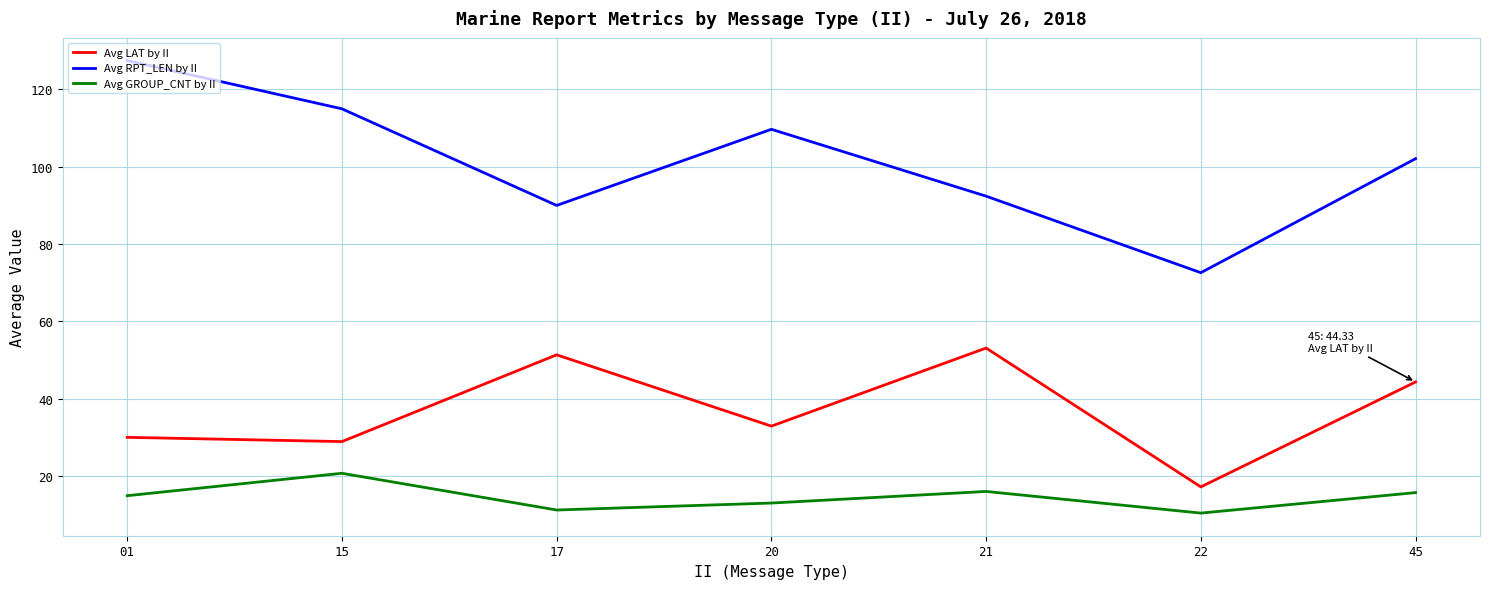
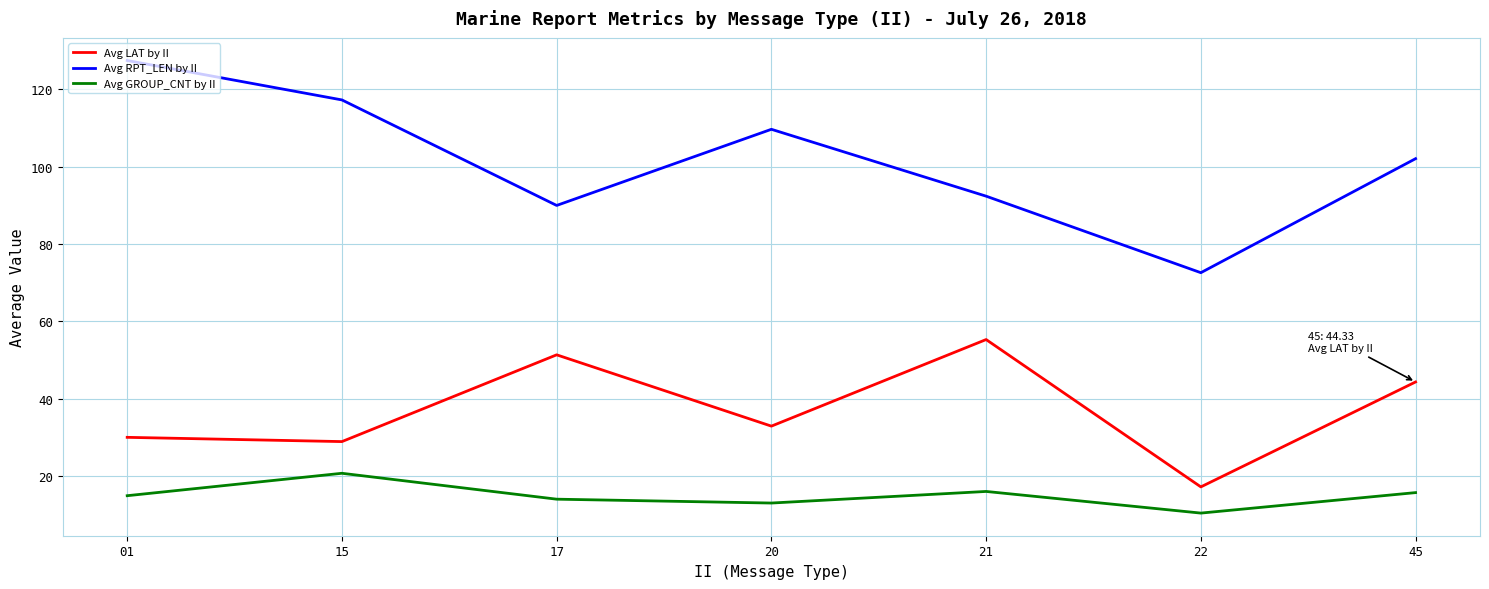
Avg RPT_LEN by II, 15: 115 -> 117
Avg GROUP_CNT by II, 17: 11 -> 14
Avg LAT by II, 21: 53 -> 55
